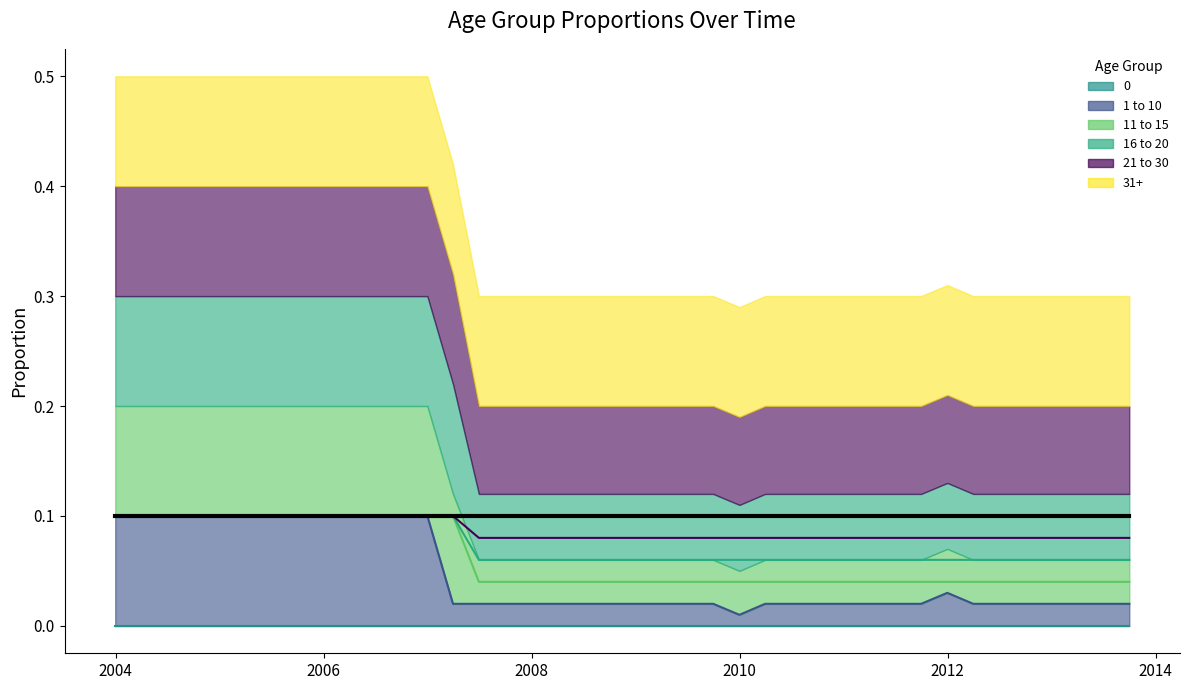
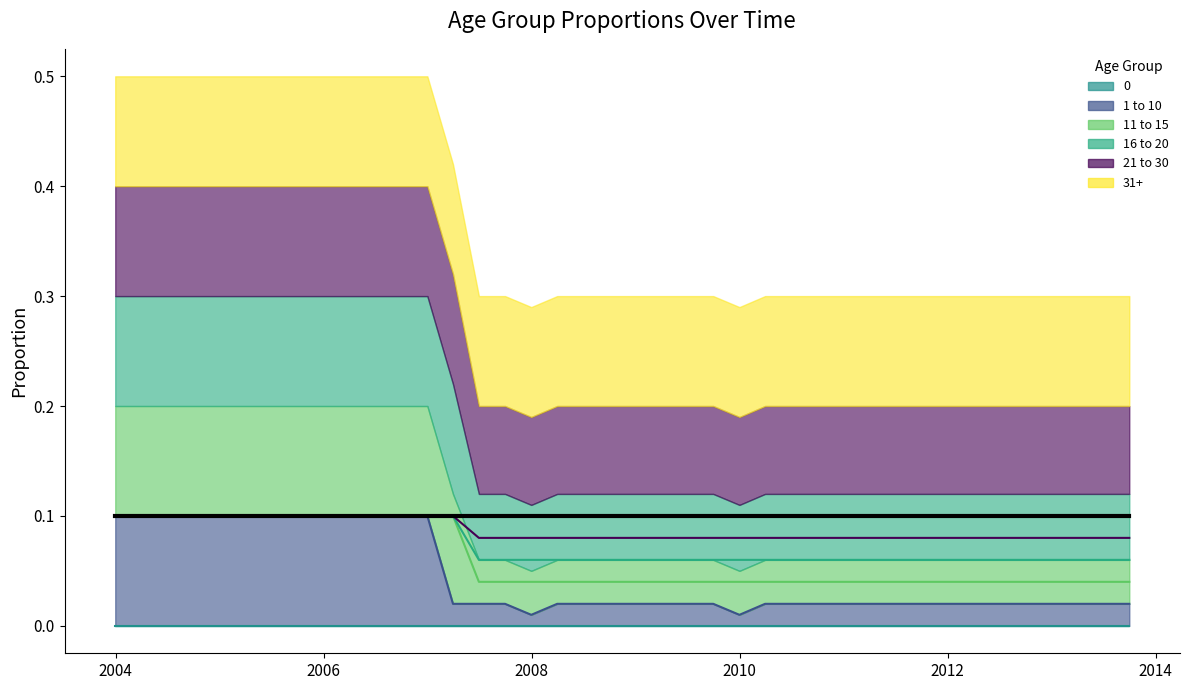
1 to 10, 2008: 0.02 -> 0.01
1 to 10, 2012: 0.03 -> 0.02
